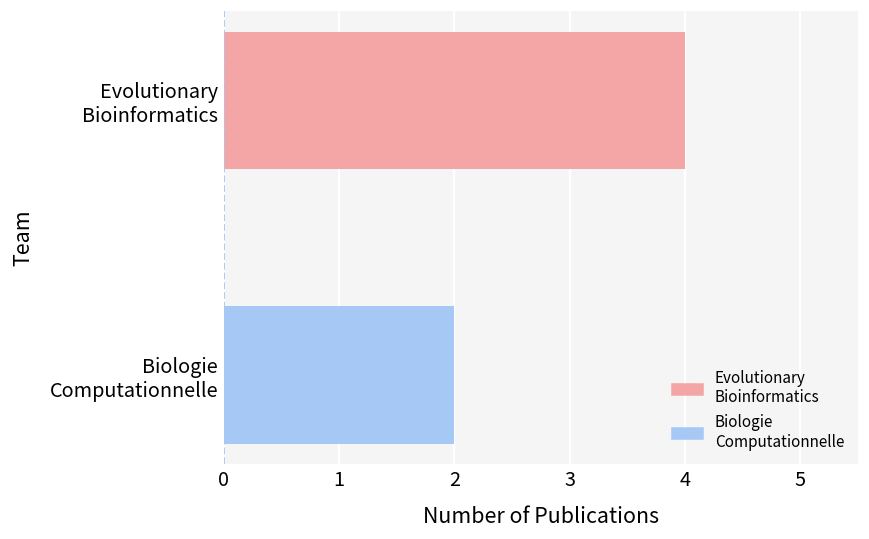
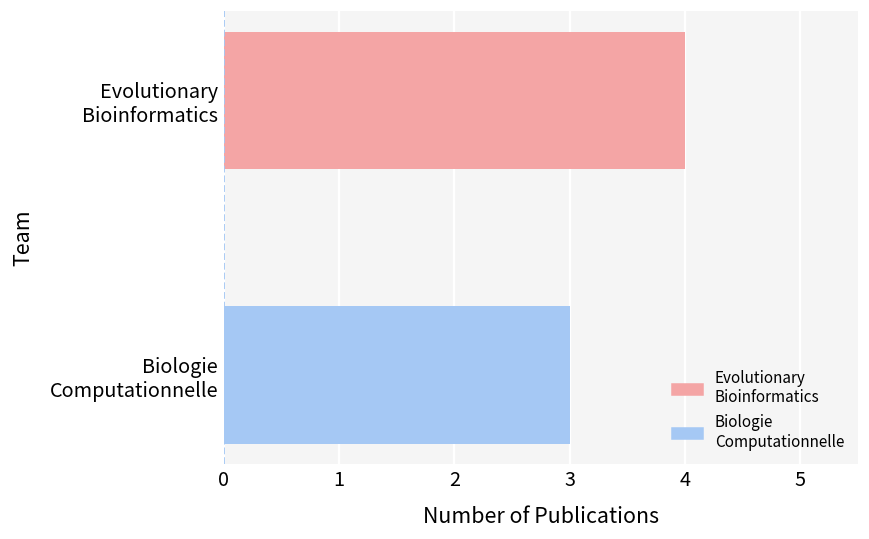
Biologie Computationnelle: 2 -> 3
